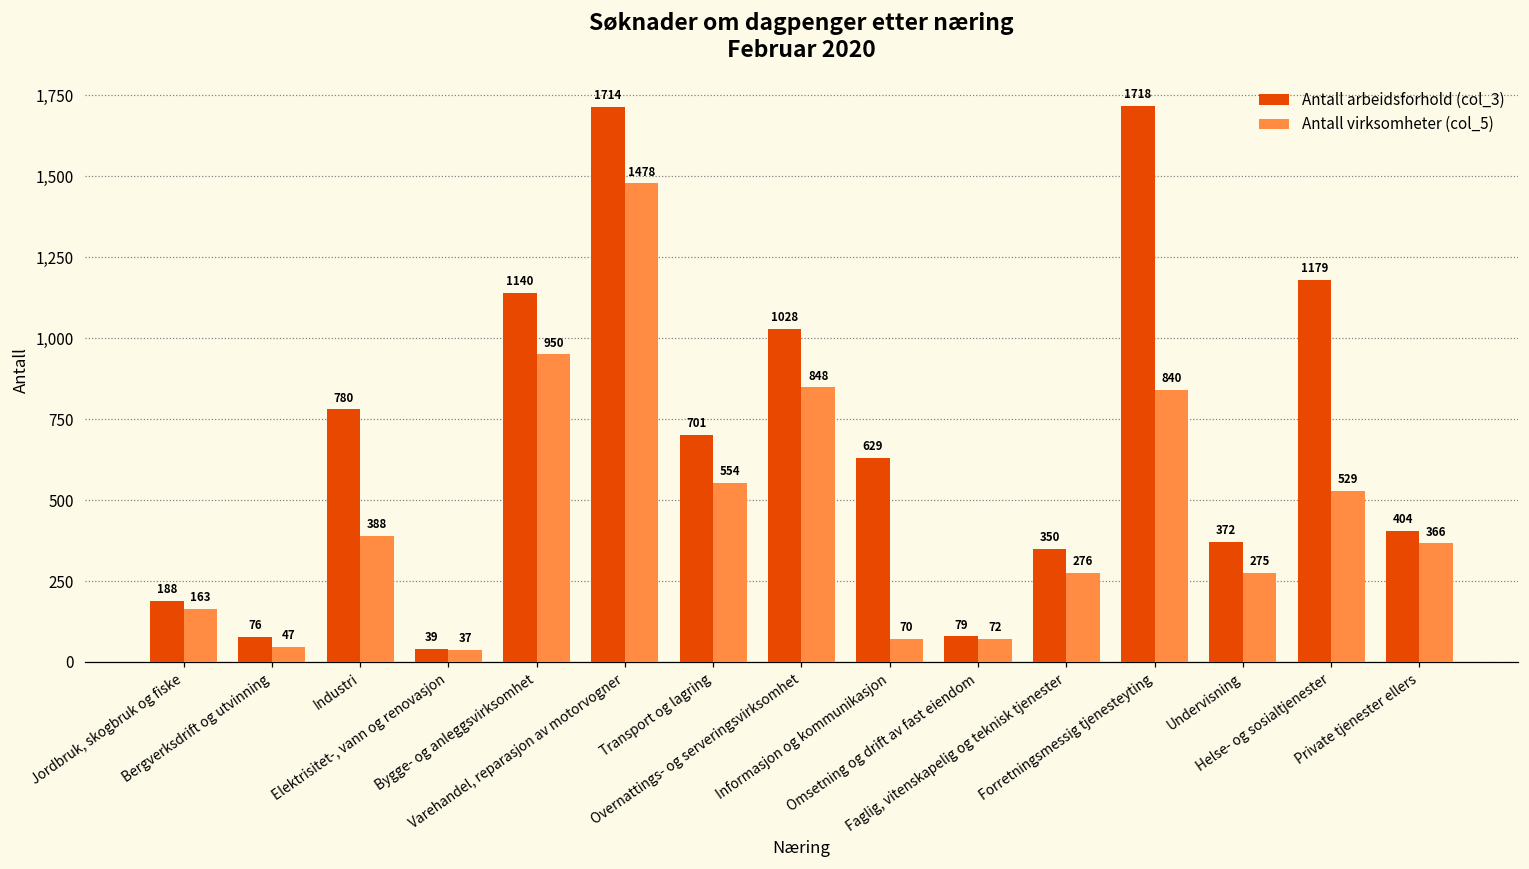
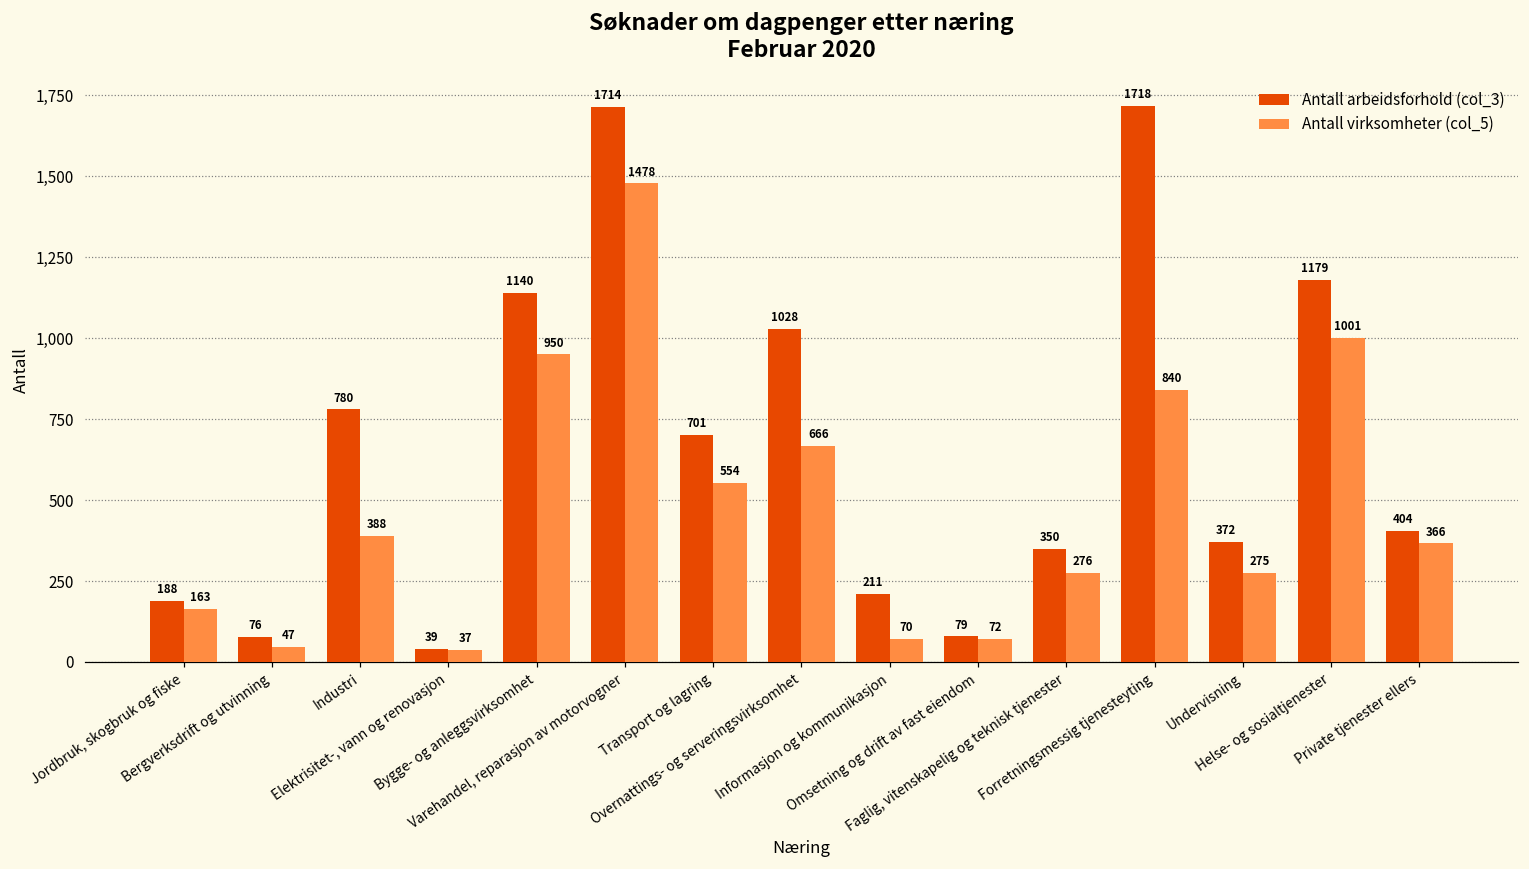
Antall virksomheter (col_5), Overnattings- og serveringsvirksomhet: 848 -> 666
Antall arbeidsforhold (col_3), Informasjon og kommunikasjon: 629 -> 211
Antall virksomheter (col_5), Helse- og sosialtjenester: 529 -> 1001
